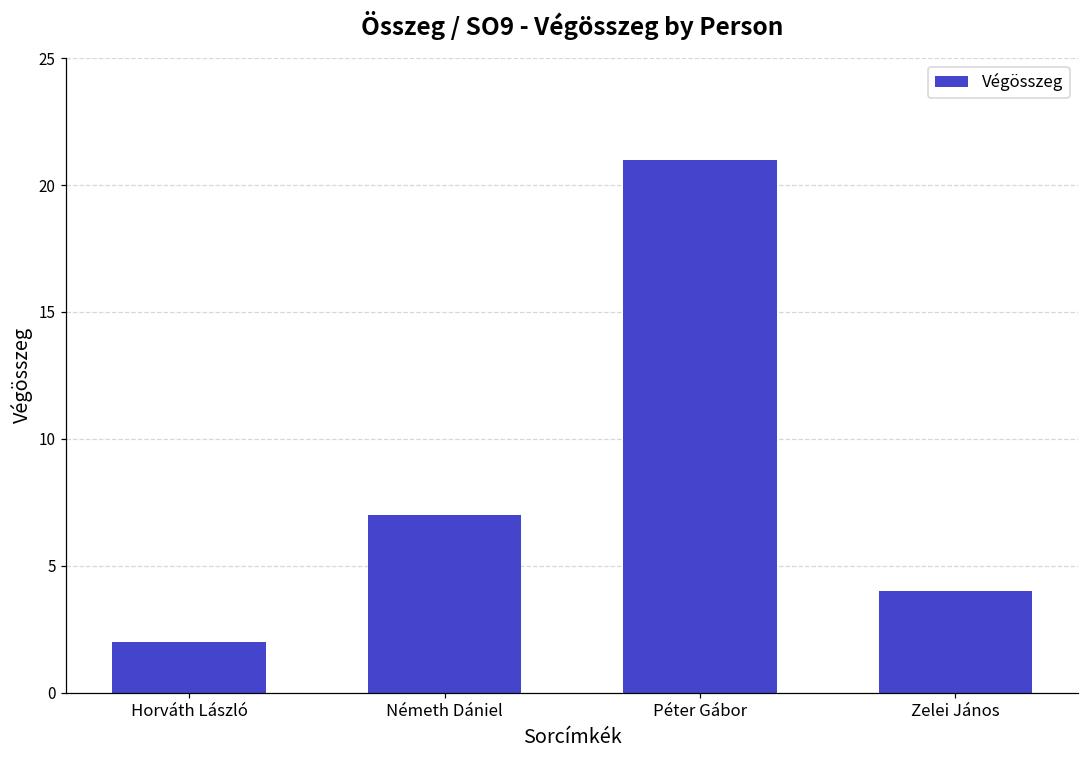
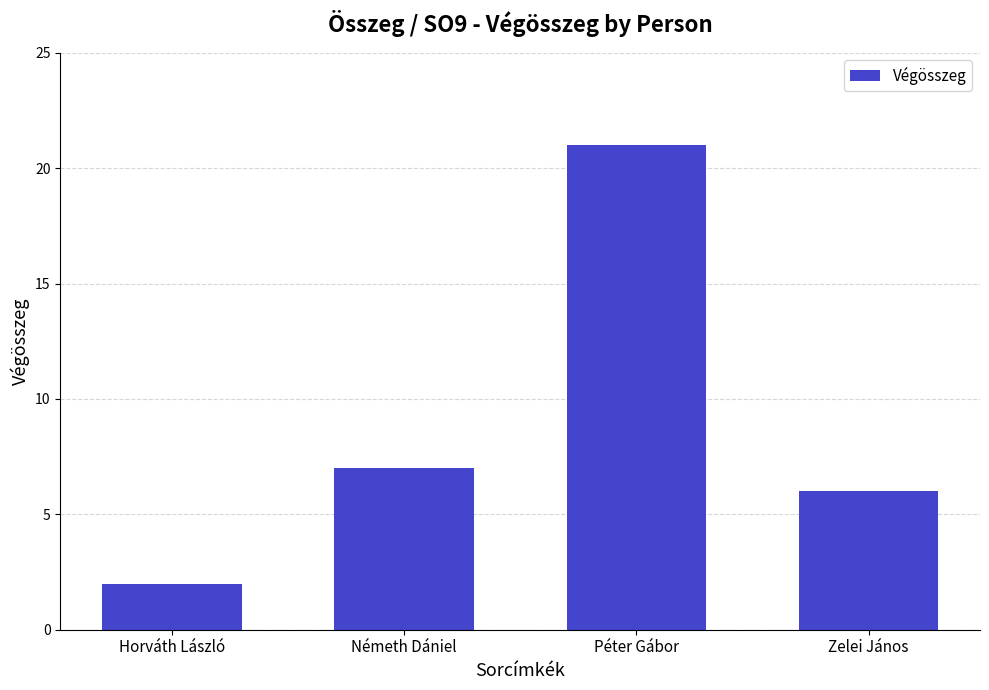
Zelei János: 4 -> 6
